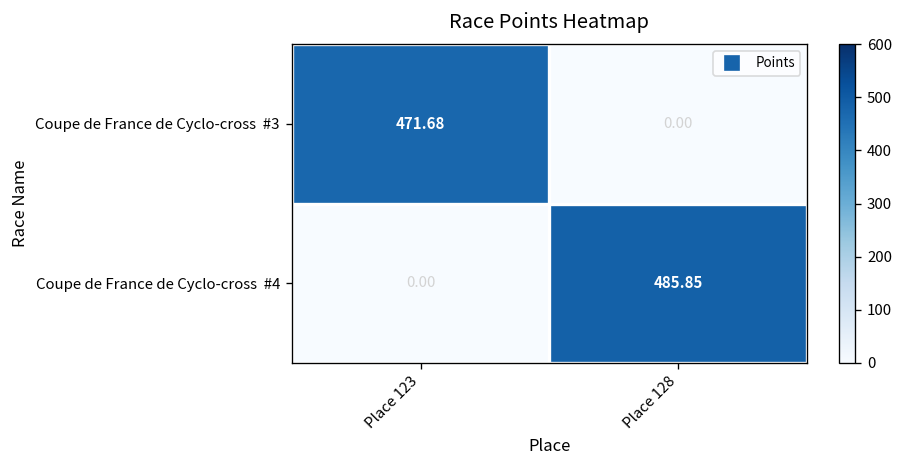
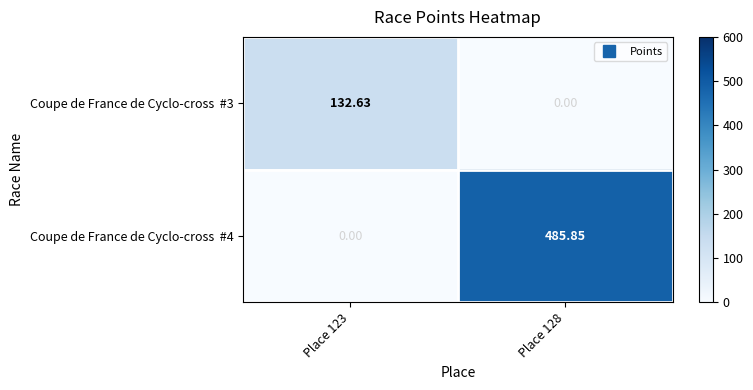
Coupe de France de Cyclo-cross #3, Place 123: 471.68 -> 132.63
